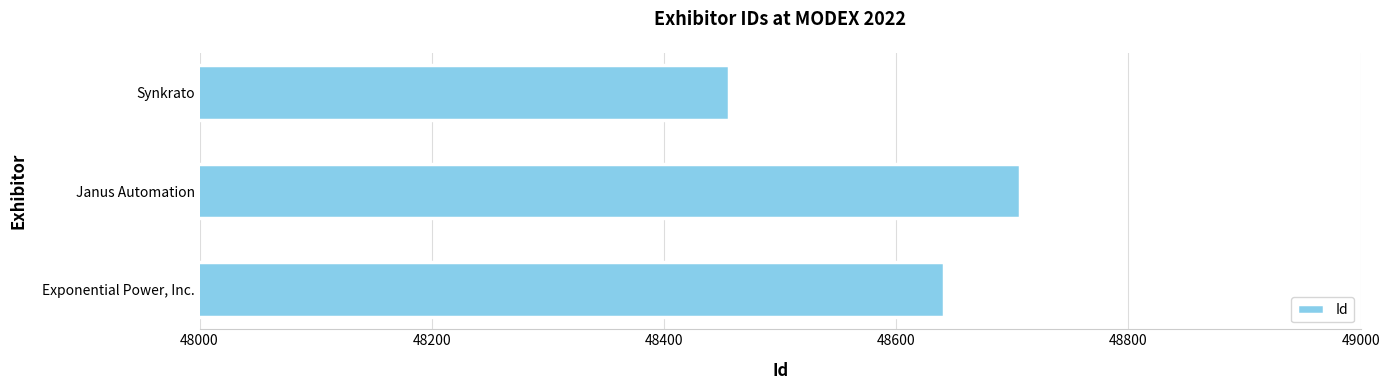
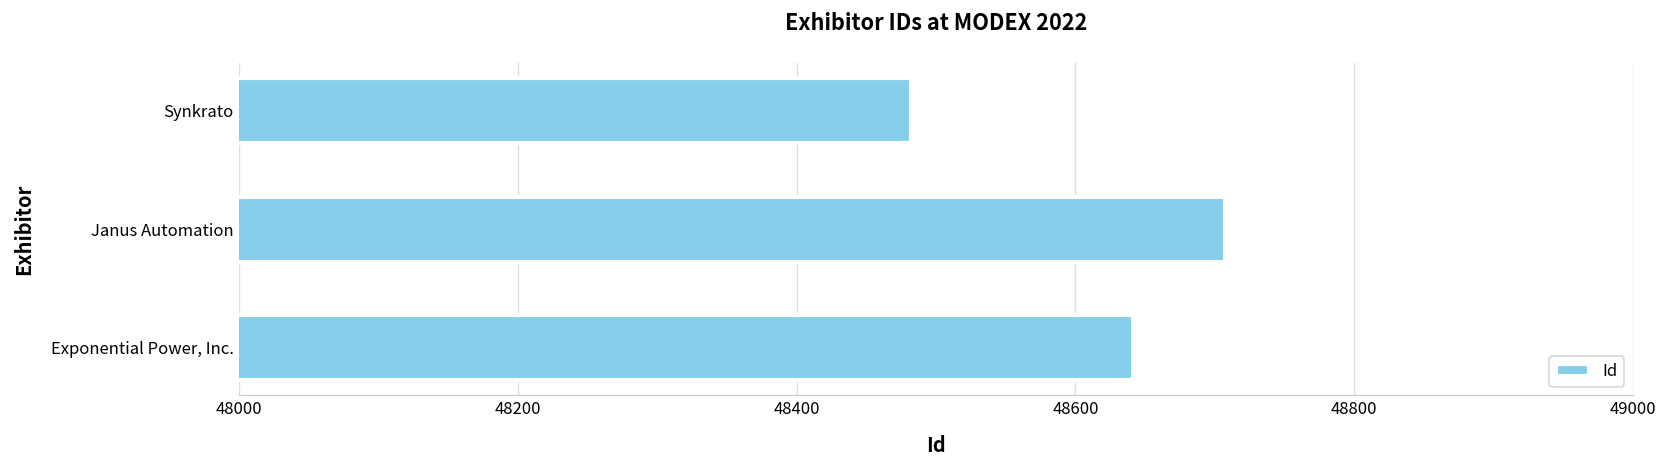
Synkrato: 48456 -> 48482
